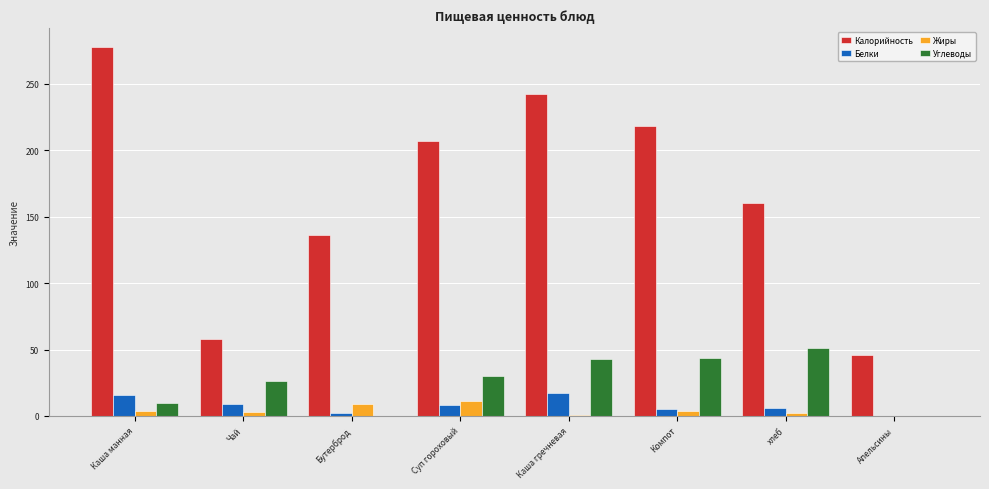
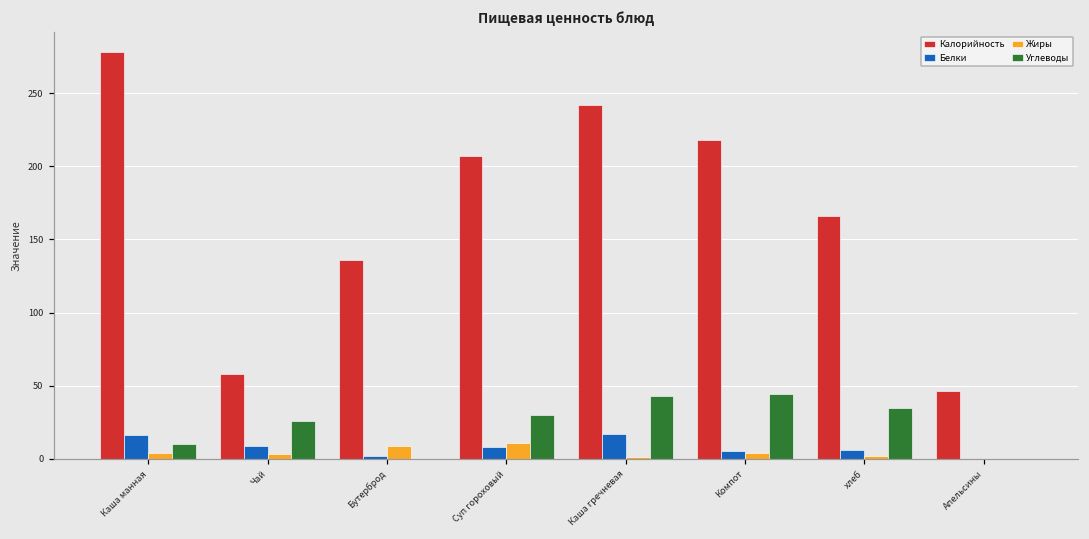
Калорийность, хлеб: 160 -> 166
Углеводы, хлеб: 51 -> 35
